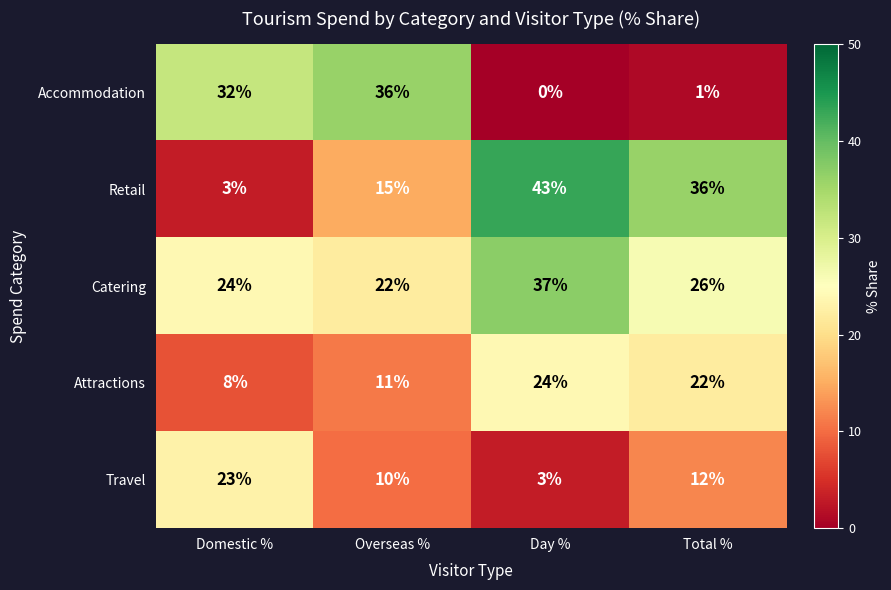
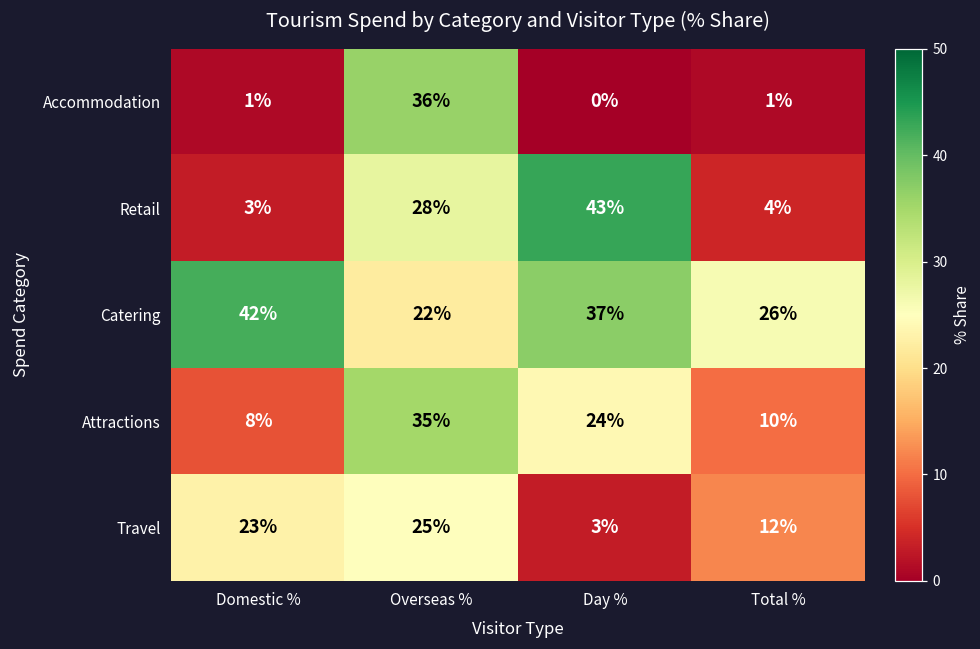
Accommodation, Domestic %: 32% -> 1%
Retail, Overseas %: 15% -> 28%
Retail, Total %: 36% -> 4%
Catering, Domestic %: 24% -> 42%
Attractions, Overseas %: 11% -> 35%
Attractions, Total %: 22% -> 10%
Travel, Overseas %: 10% -> 25%
